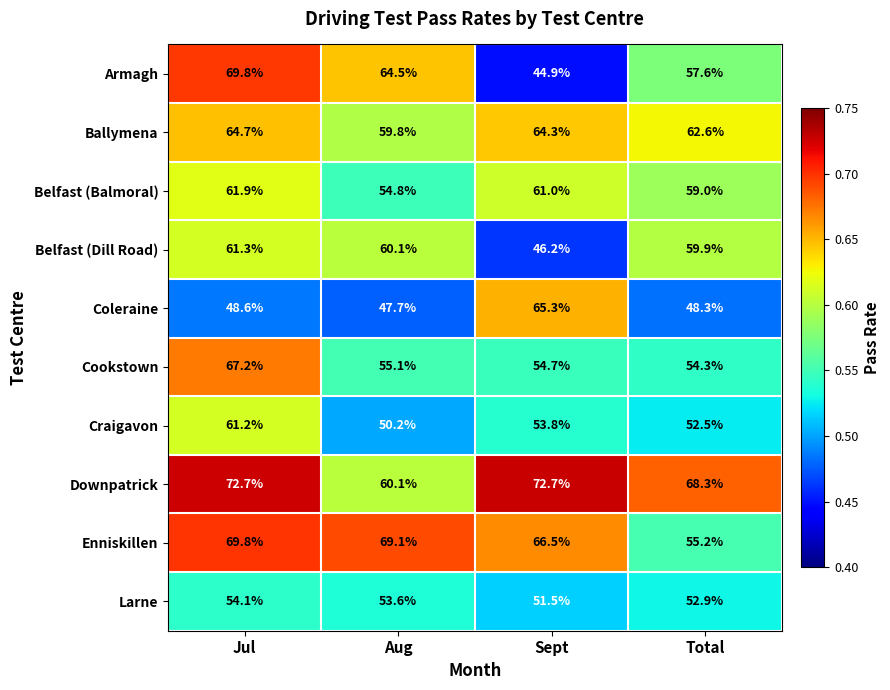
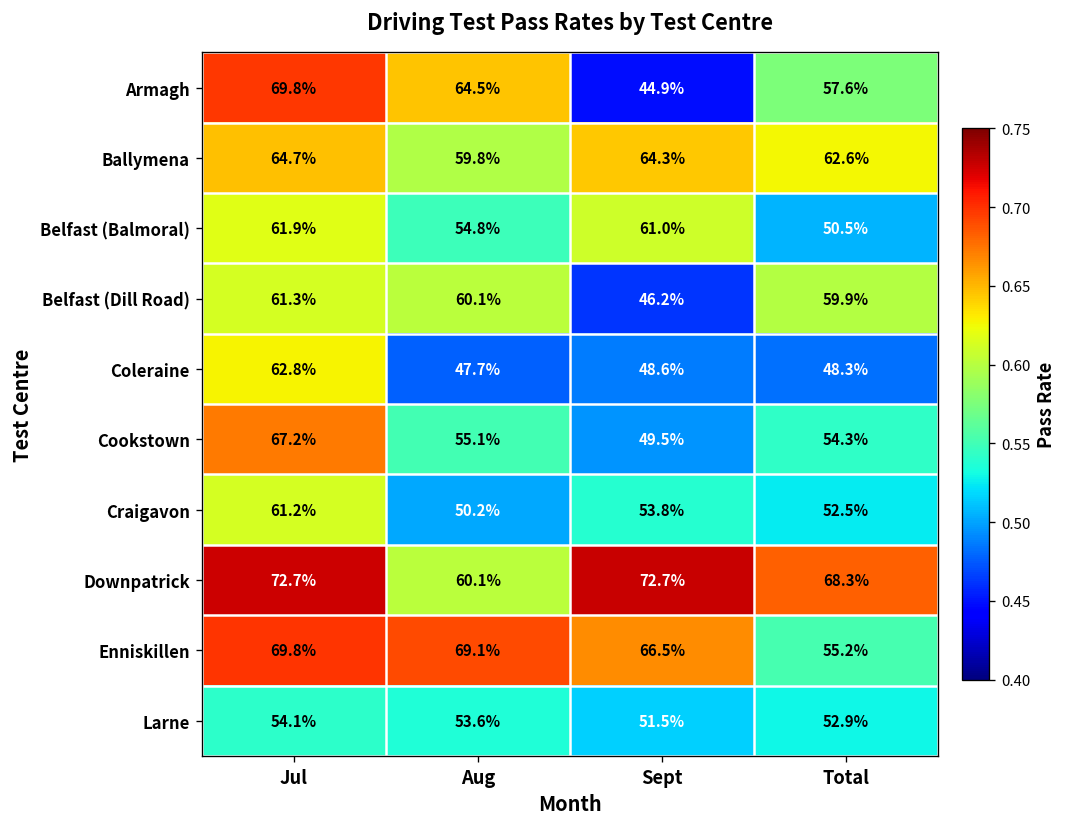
Belfast (Balmoral), Total: 59.0% -> 50.5%
Coleraine, Jul: 48.6% -> 62.8%
Coleraine, Sept: 65.3% -> 48.6%
Cookstown, Sept: 54.7% -> 49.5%
